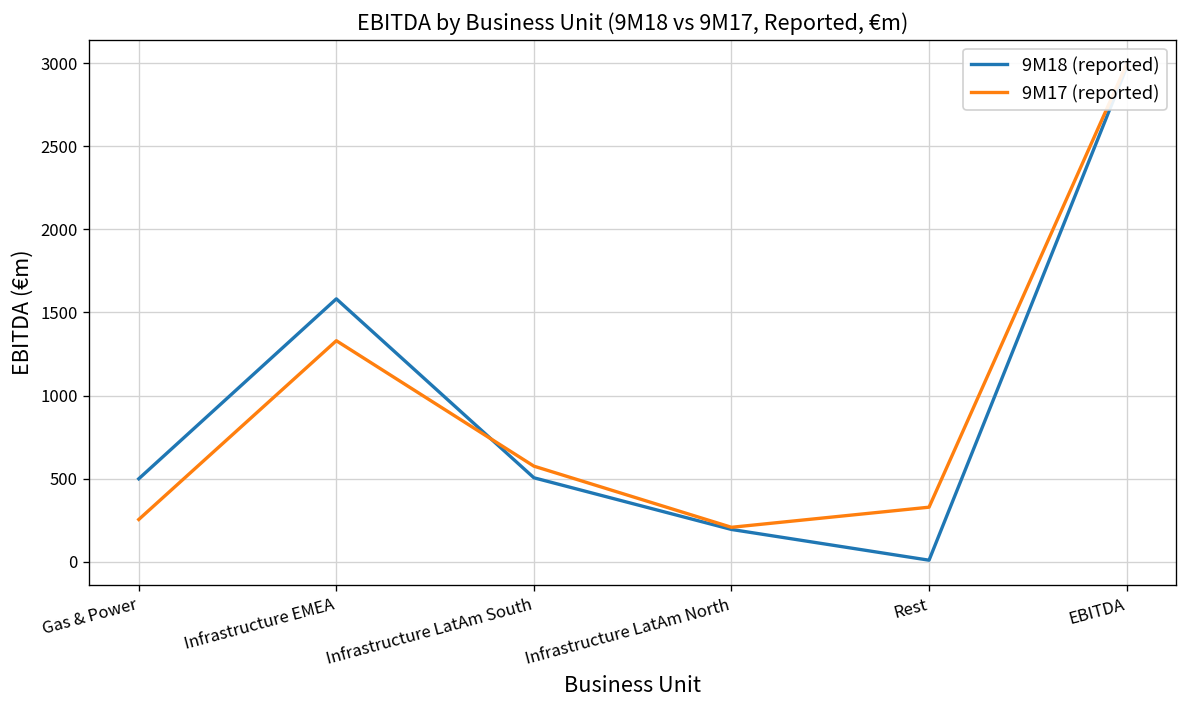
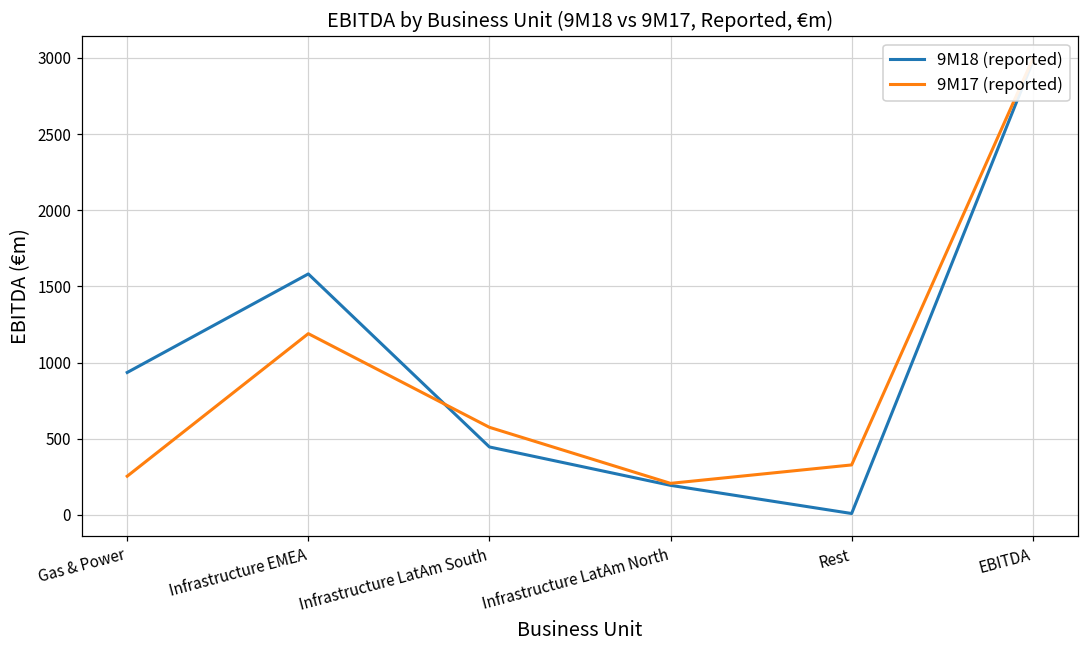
9M18 (reported), Gas & Power: 500 -> 940
9M17 (reported), Infrastructure EMEA: 1330 -> 1190
9M18 (reported), Infrastructure LatAm South: 510 -> 450
